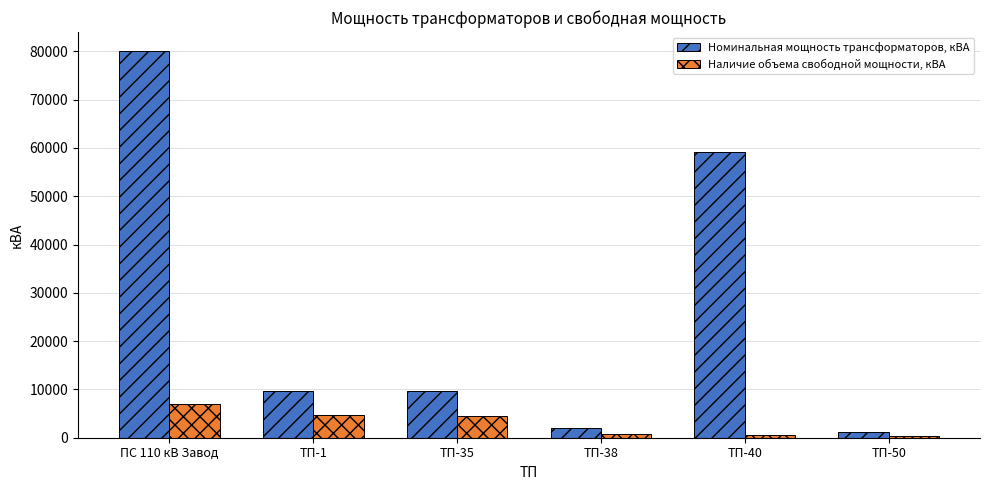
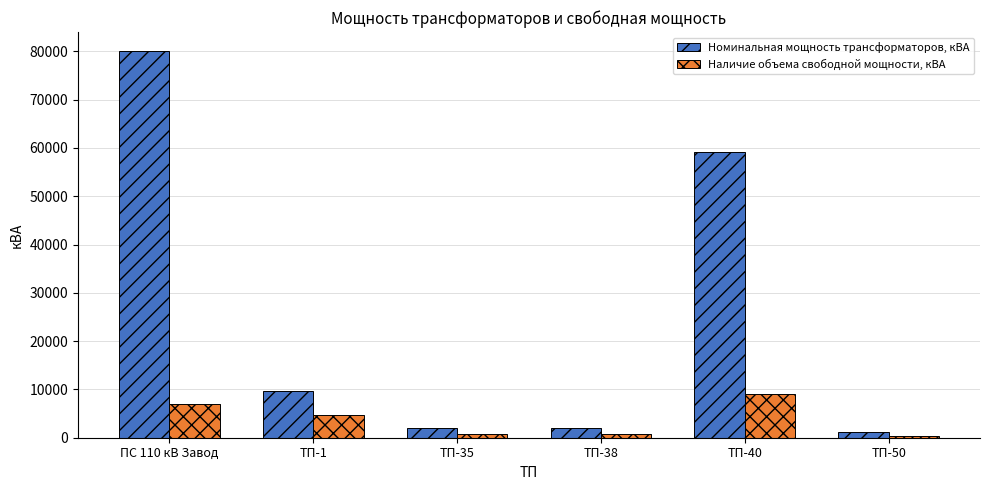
Номинальная мощность трансформаторов, кВА, ТП-35: 10000 -> 2000
Наличие объема свободной мощности, кВА, ТП-35: 5000 -> 1000
Наличие объема свободной мощности, кВА, ТП-40: 1000 -> 9000
